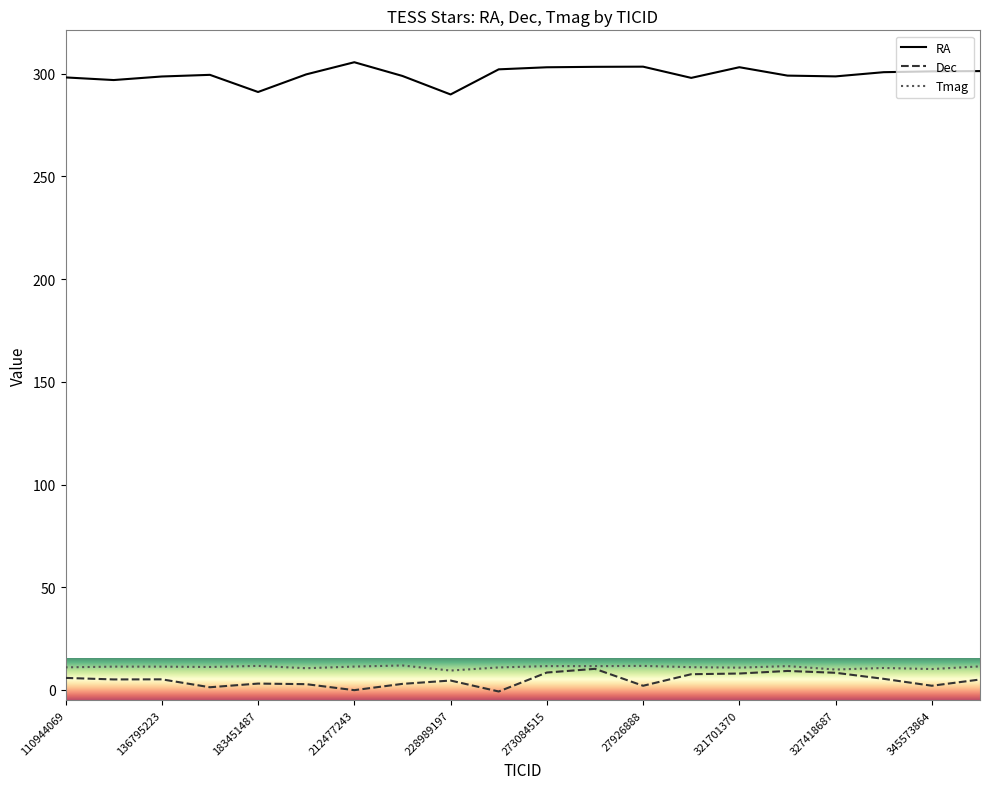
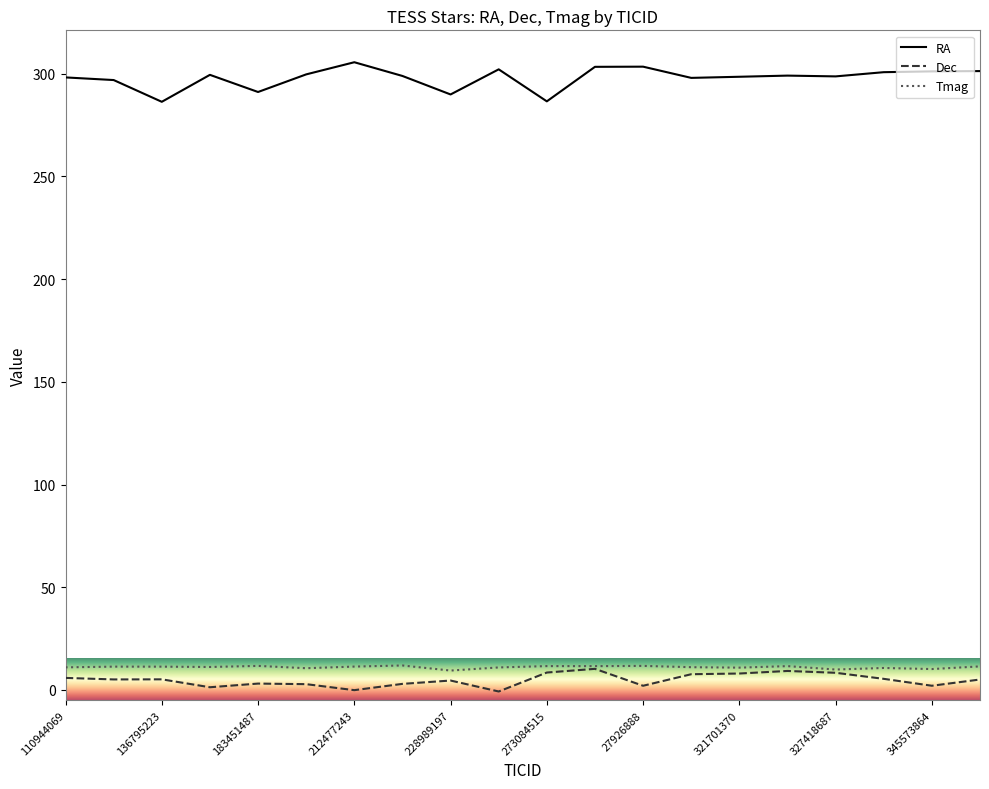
RA, 136795223: 299 -> 286
RA, 273084515: 303 -> 287
RA, 321701370: 303 -> 299
